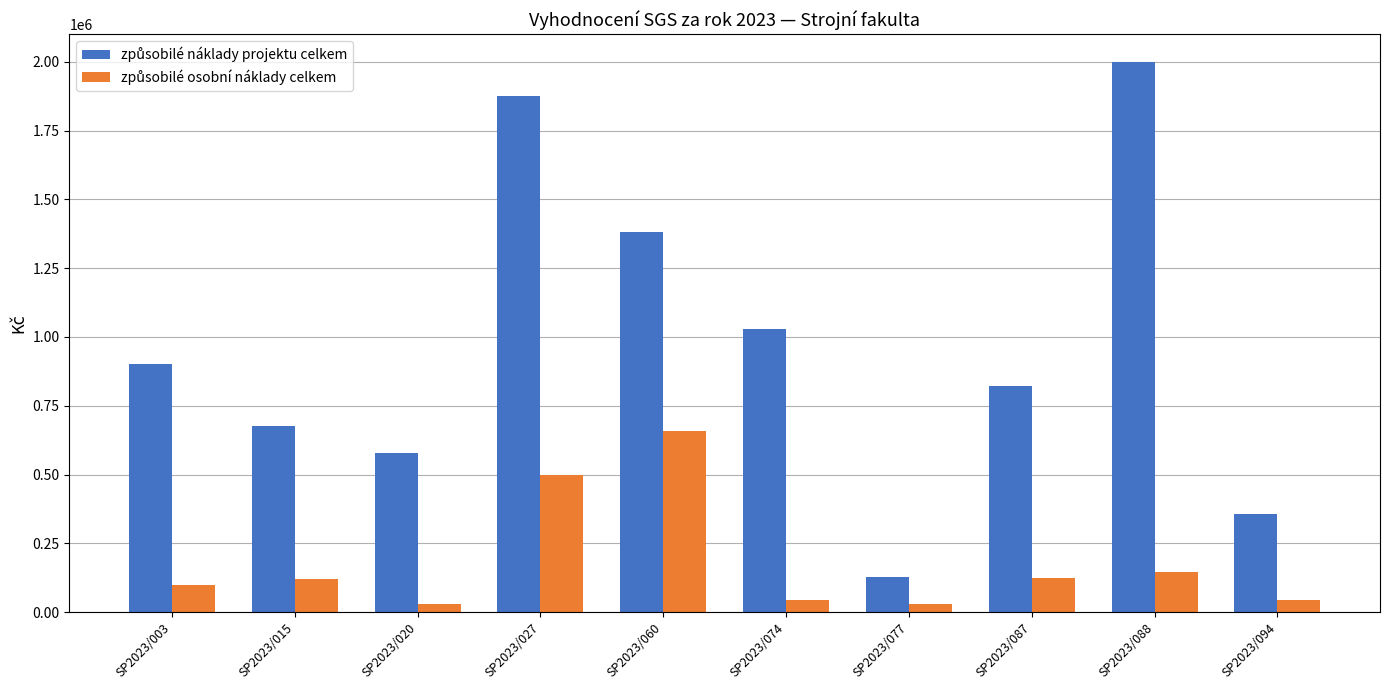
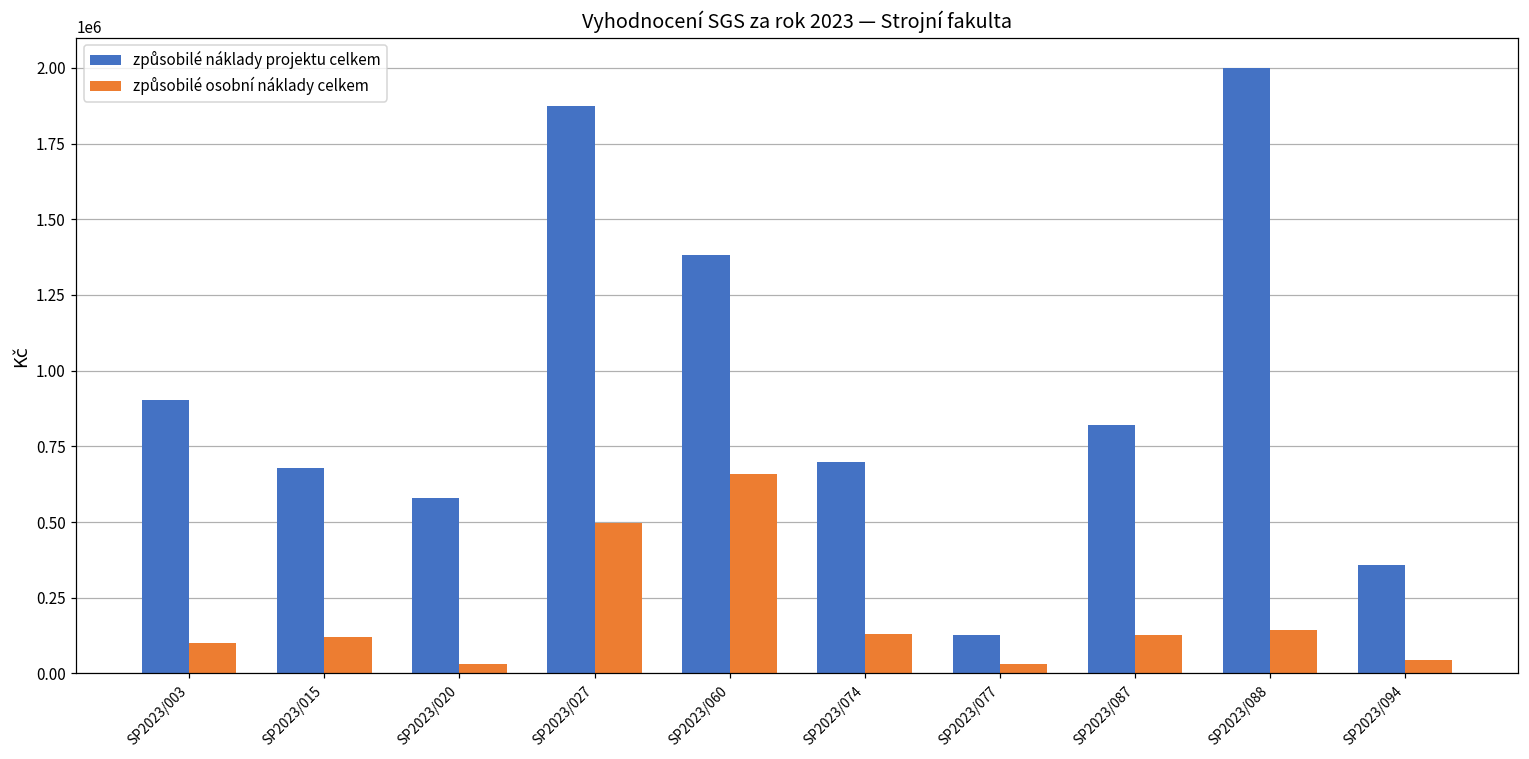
způsobilé náklady projektu celkem, SP2023/074: 1030000 -> 700000
způsobilé osobní náklady celkem, SP2023/074: 50000 -> 130000
